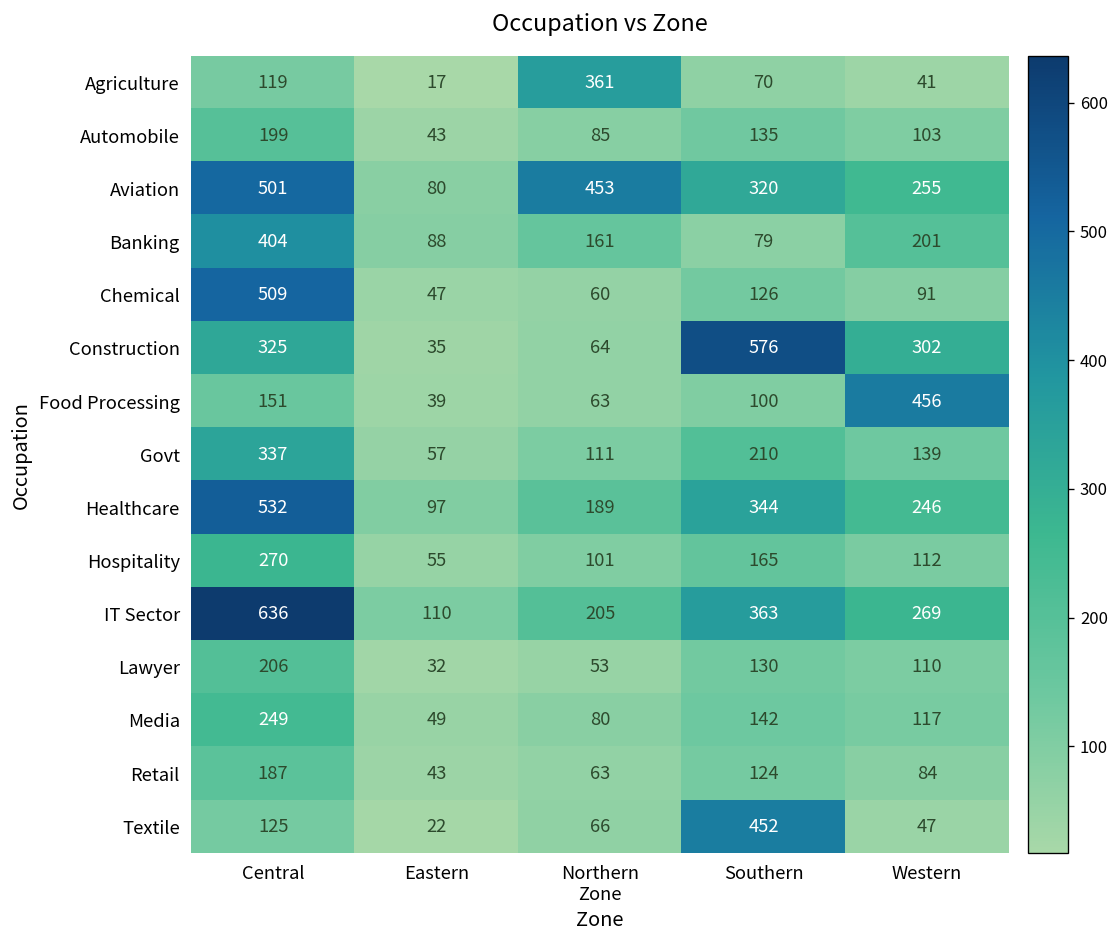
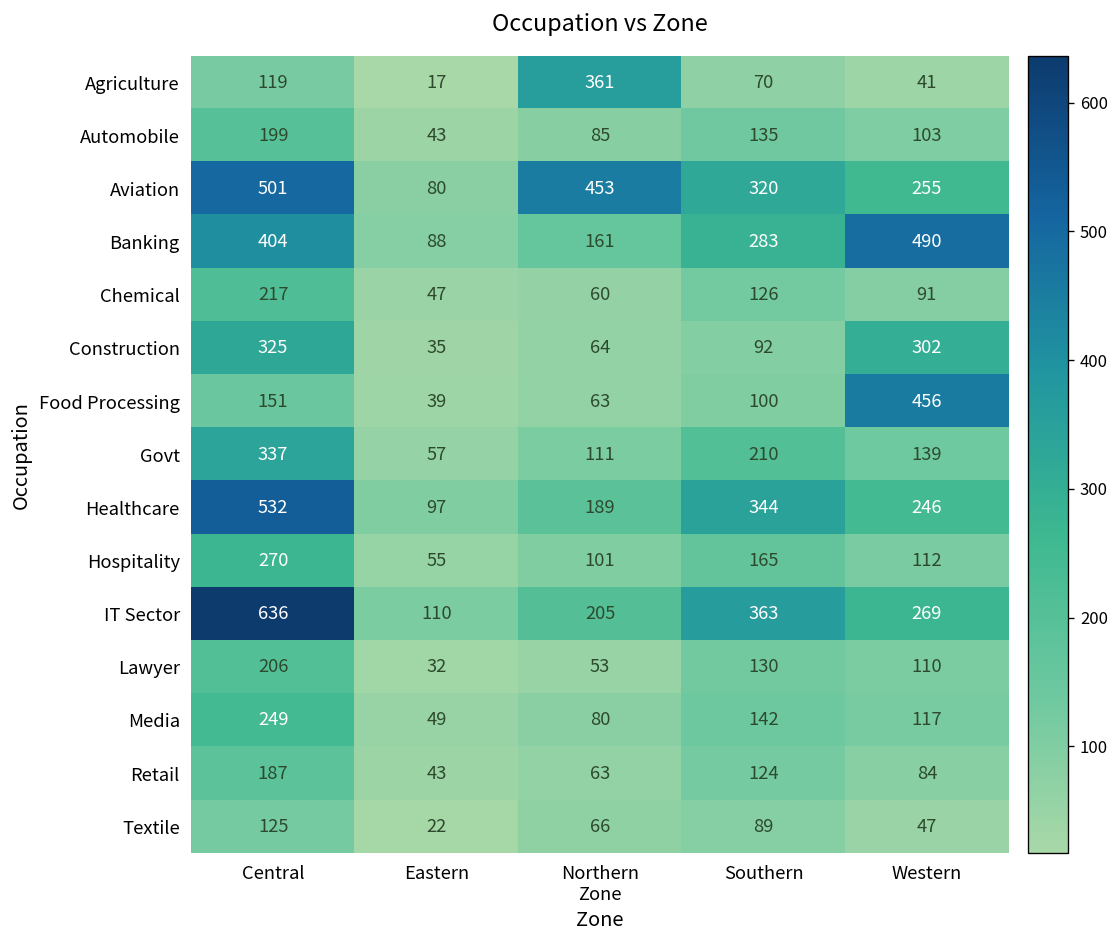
Banking, Southern: 79 -> 283
Banking, Western: 201 -> 490
Chemical, Central: 509 -> 217
Construction, Southern: 576 -> 92
Textile, Southern: 452 -> 89
